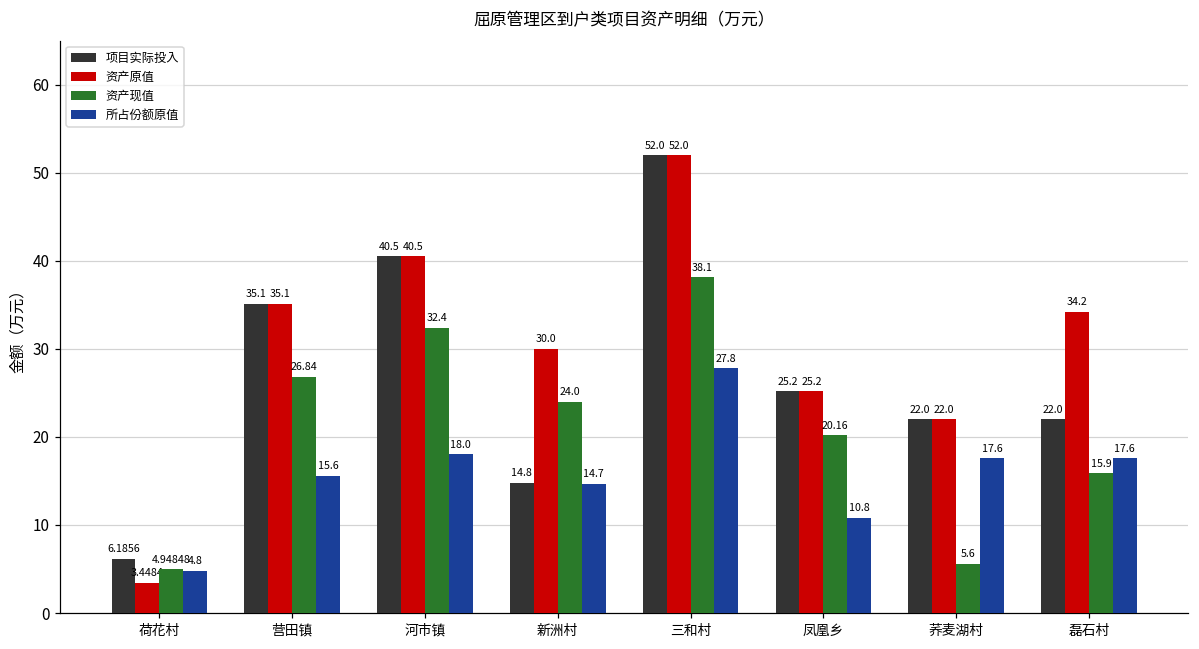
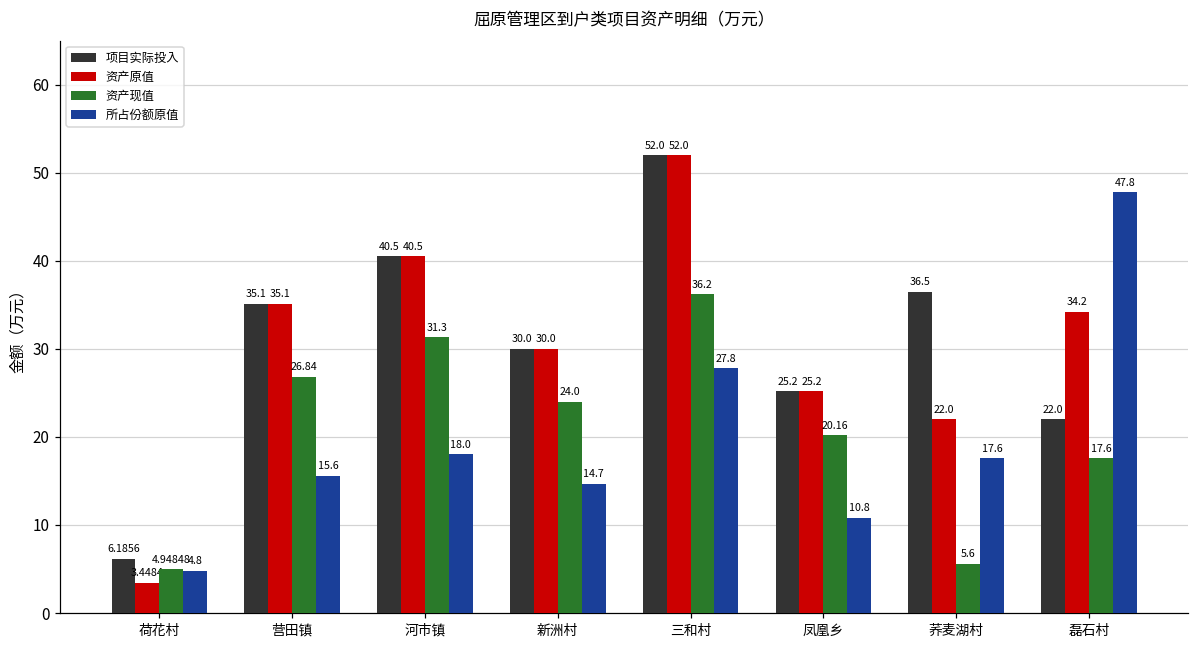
资产现值, 河市镇: 32.4 -> 31.3
项目实际投入, 新洲村: 14.8 -> 30.0
资产现值, 三和村: 38.1 -> 36.2
项目实际投入, 荞麦湖村: 22.0 -> 36.5
资产现值, 磊石村: 15.9 -> 17.6
所占份额原值, 磊石村: 17.6 -> 47.8
